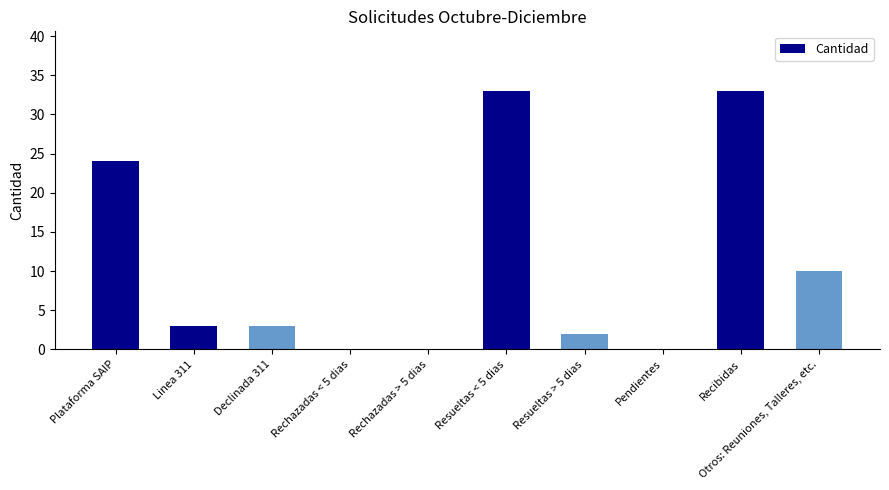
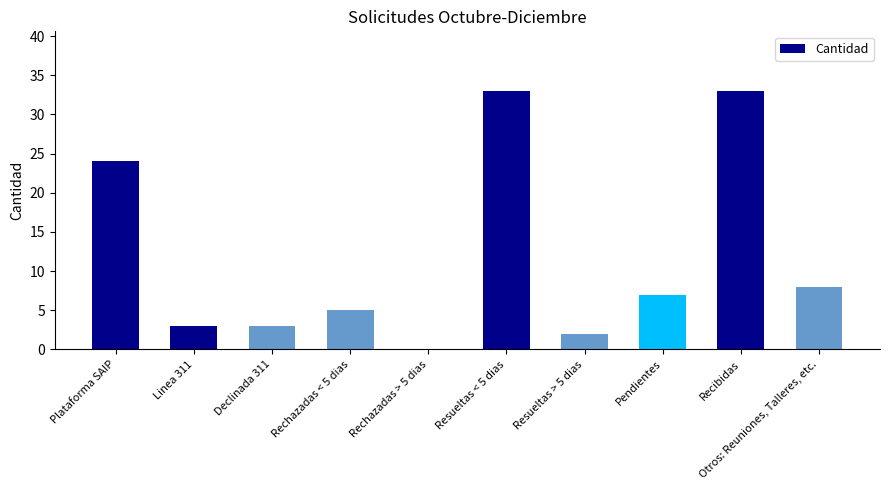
Rechazadas < 5 dias: 0 -> 5
Pendientes: 0 -> 7
Otros: Reuniones, Talleres, etc.: 10 -> 8
